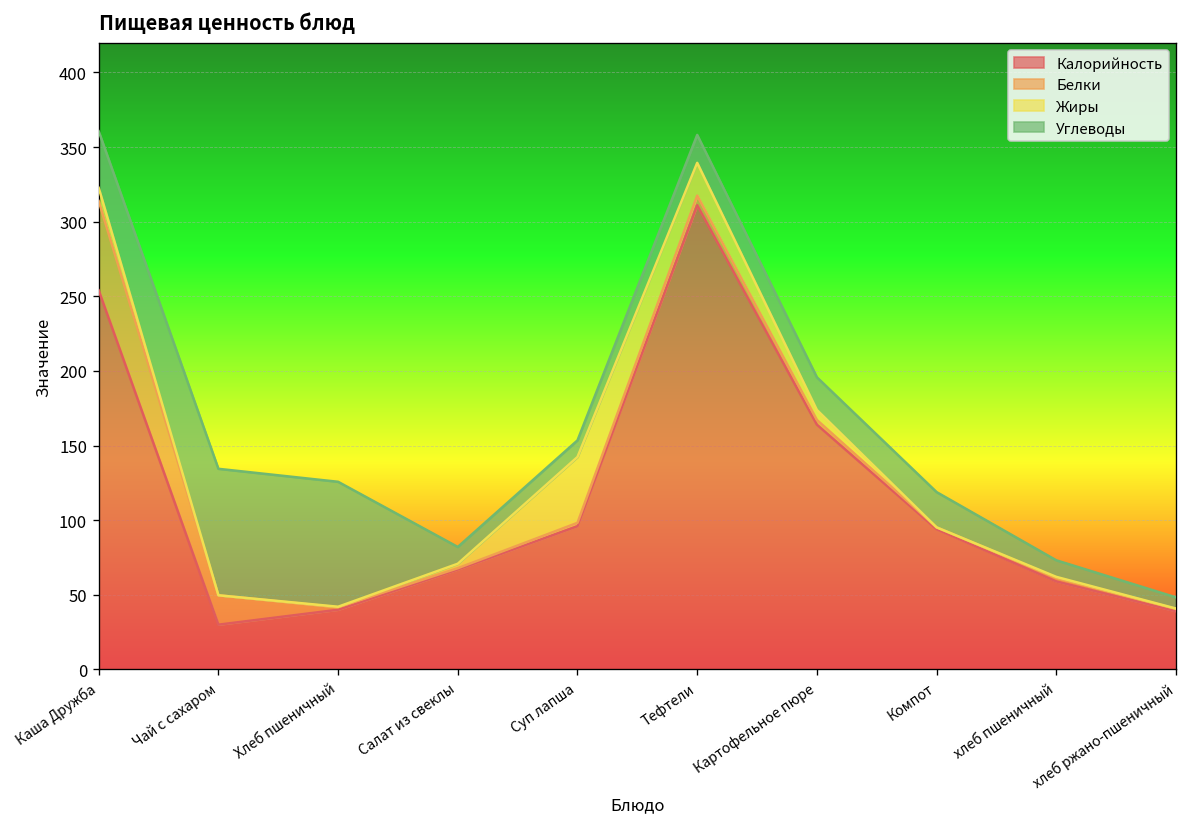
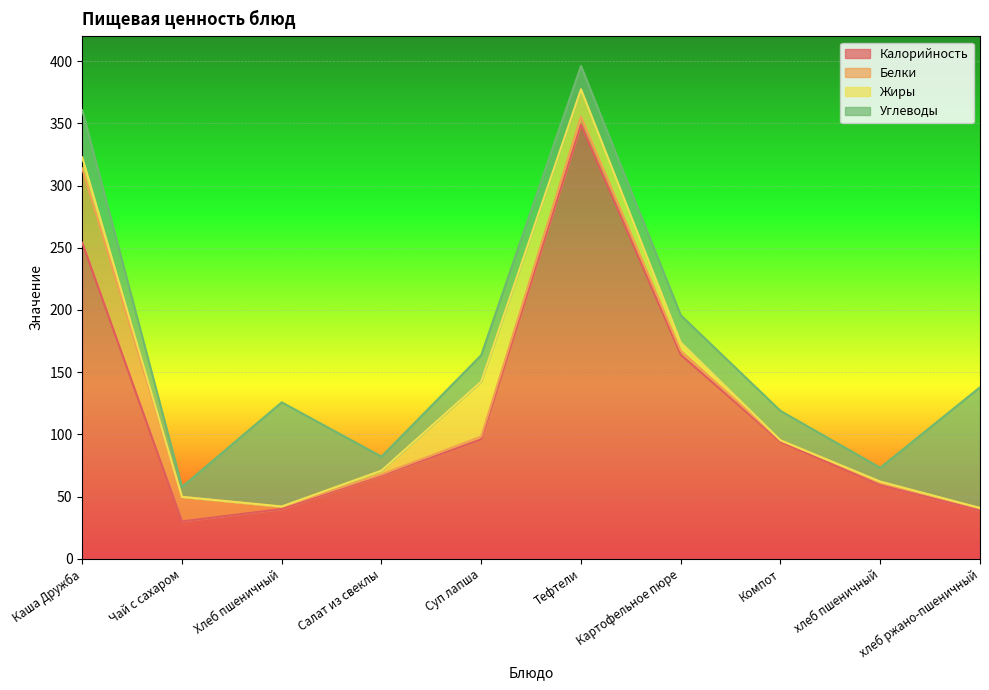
Углеводы, Чай с сахаром: 85 -> 8
Углеводы, Суп лапша: 11 -> 21
Калорийность, Тефтели: 311 -> 349
Углеводы, хлеб ржано-пшеничный: 7 -> 97
